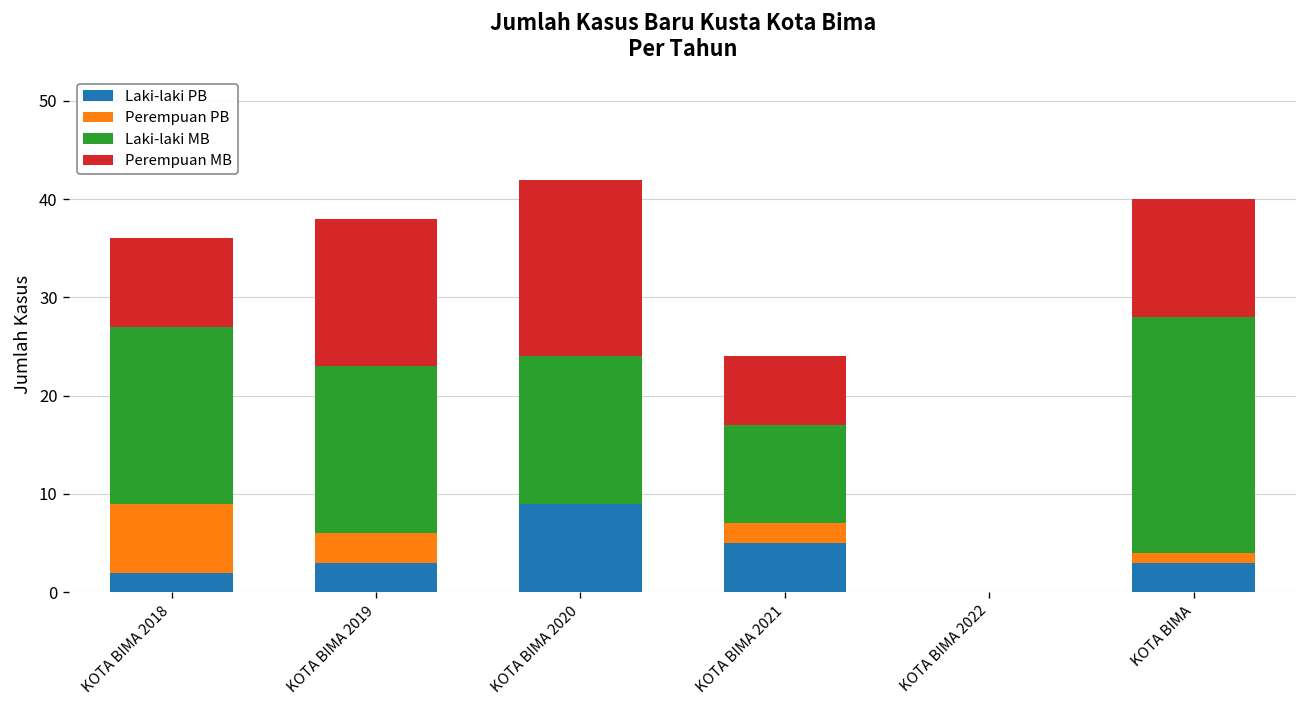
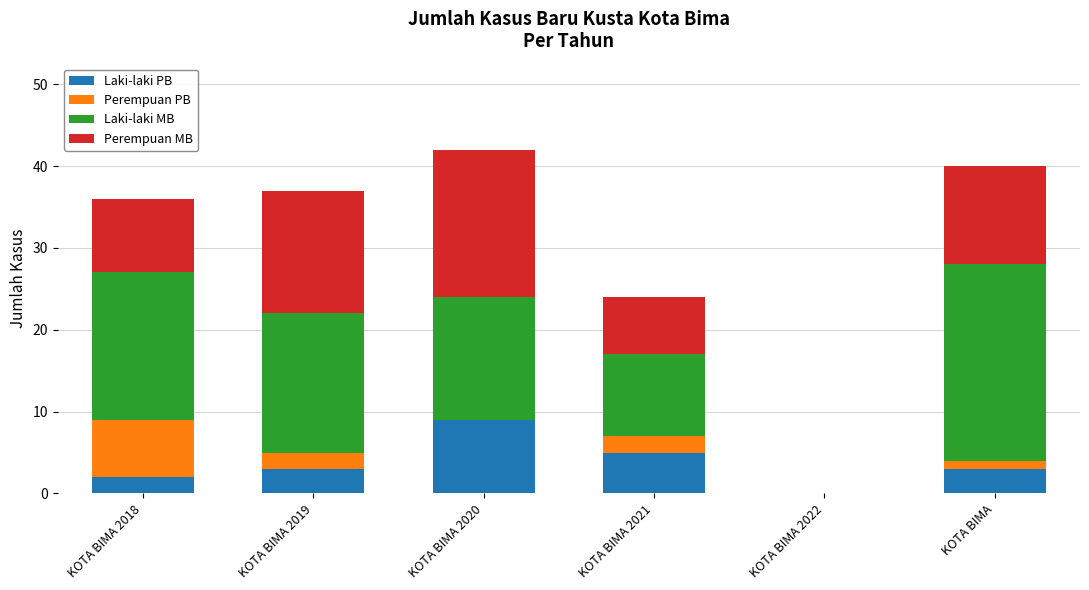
Perempuan PB, KOTA BIMA 2019: 3 -> 2
